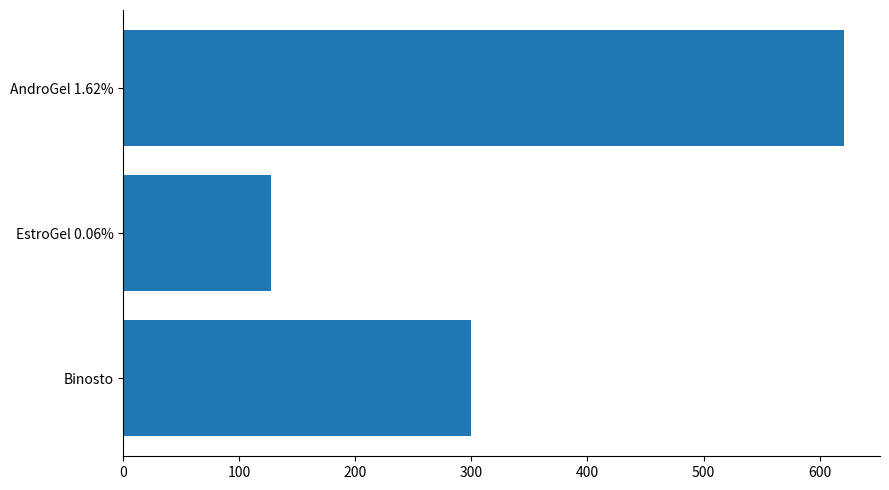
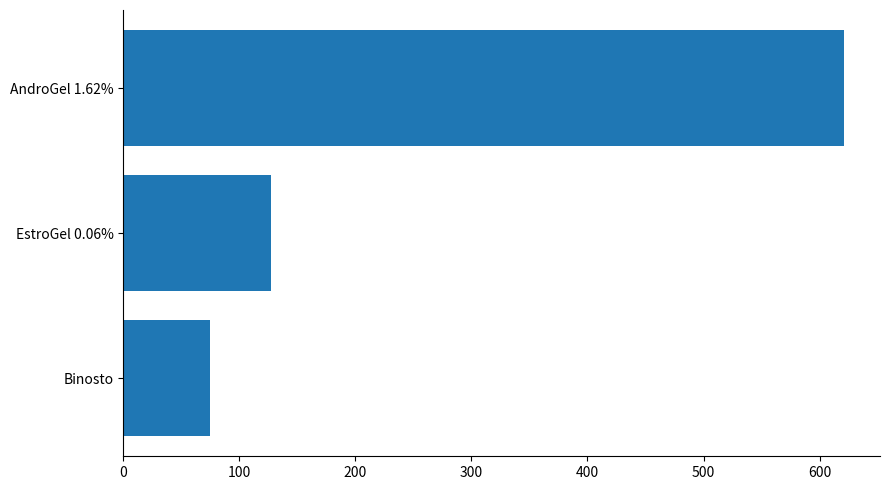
Binosto: 300 -> 75
